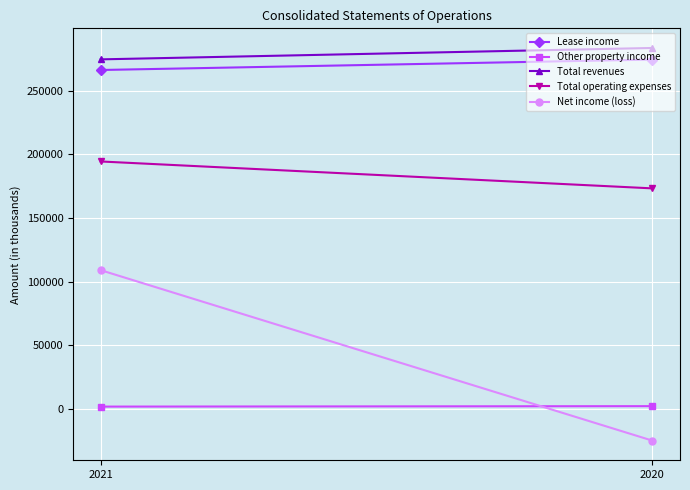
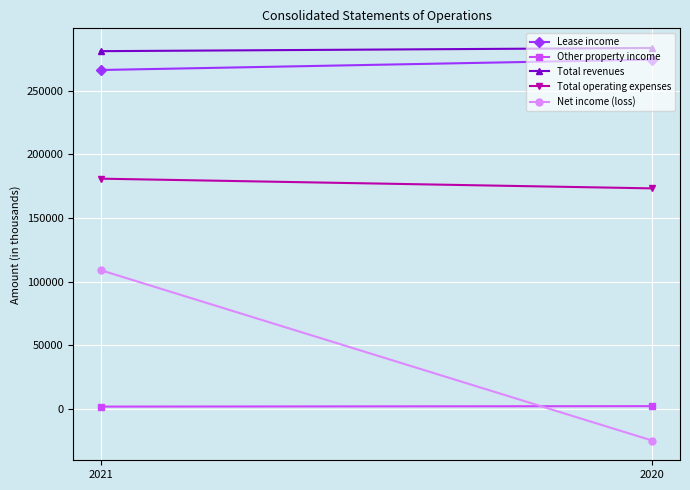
Total revenues, 2021: 275000 -> 281000
Total operating expenses, 2021: 195000 -> 181000
